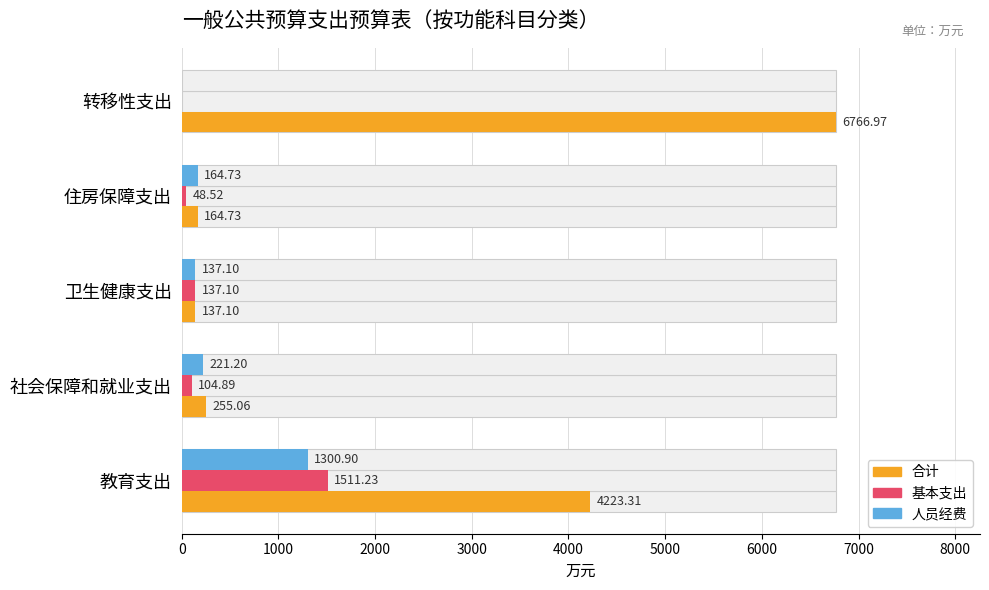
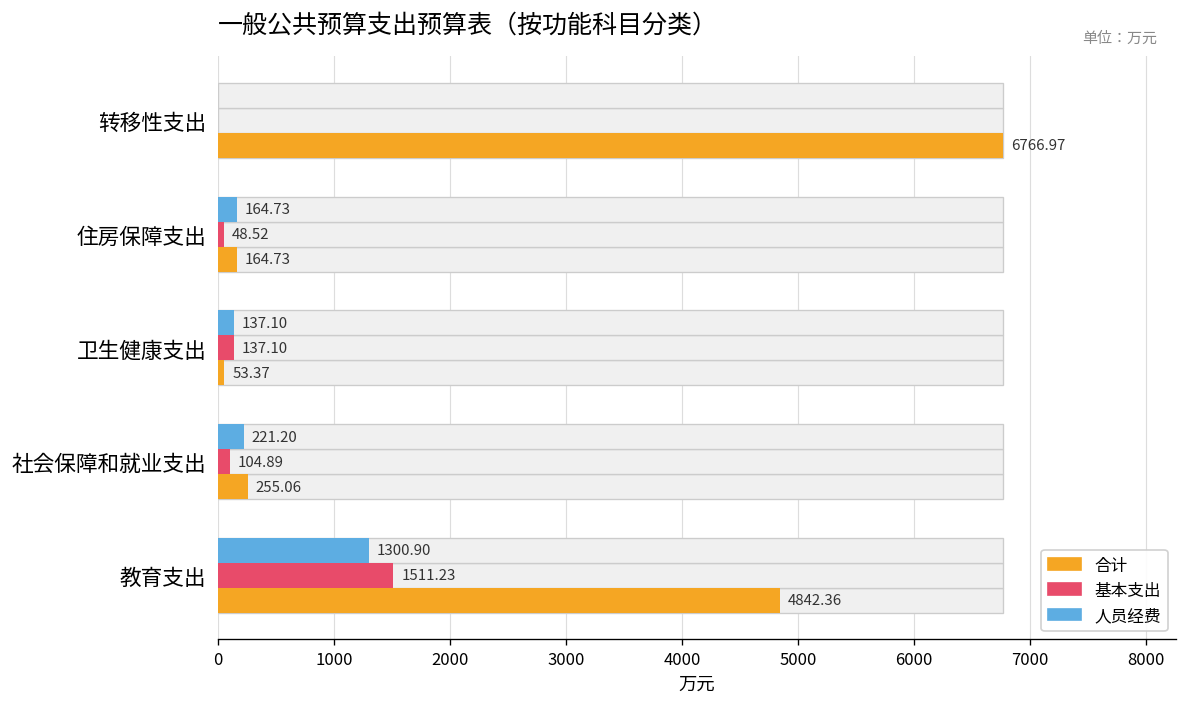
合计, 卫生健康支出: 137.10 -> 53.37
合计, 教育支出: 4223.31 -> 4842.36
